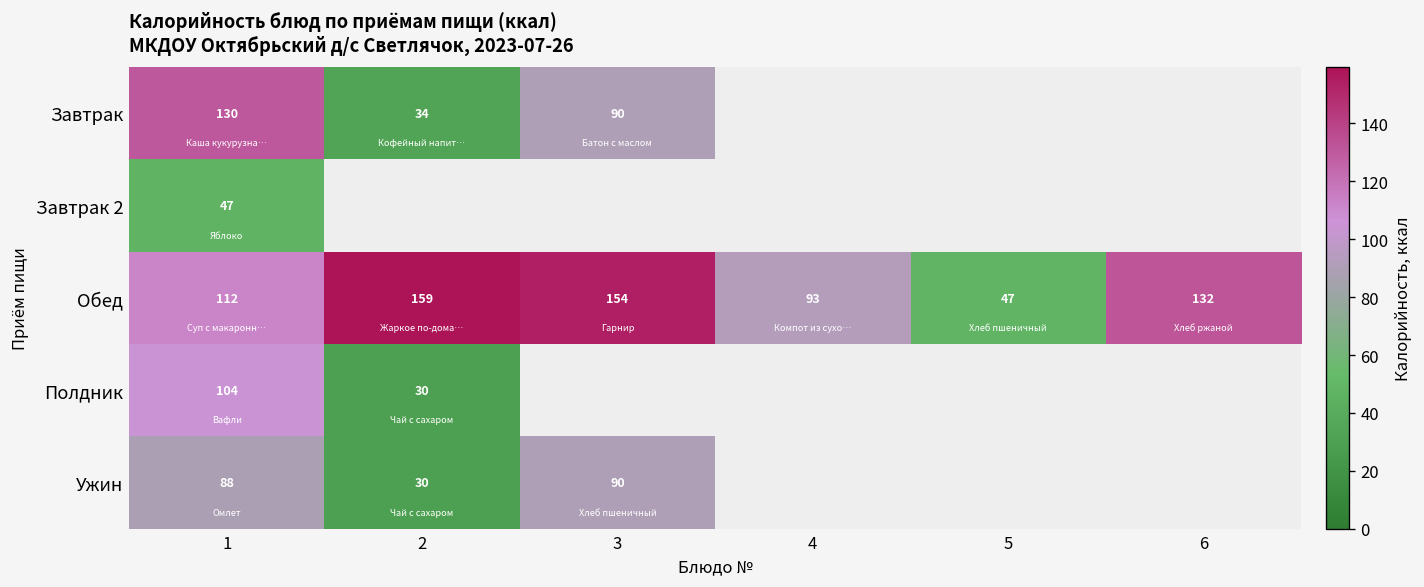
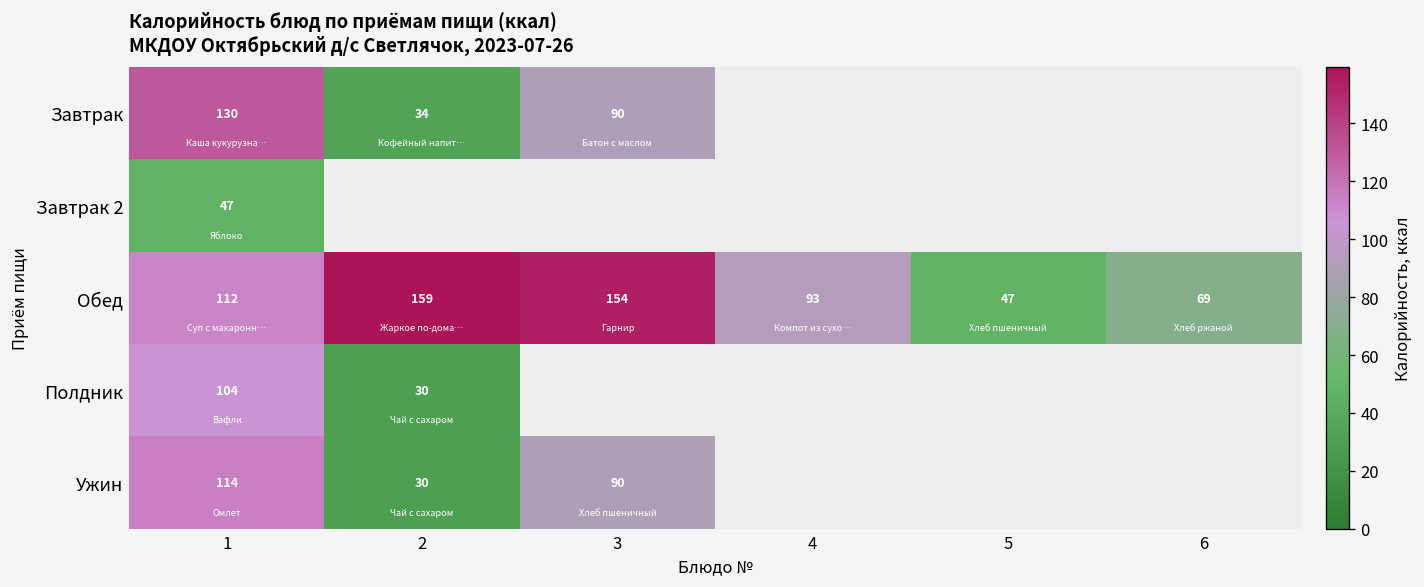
Обед, 6: 132 -> 69
Ужин, 1: 88 -> 114
